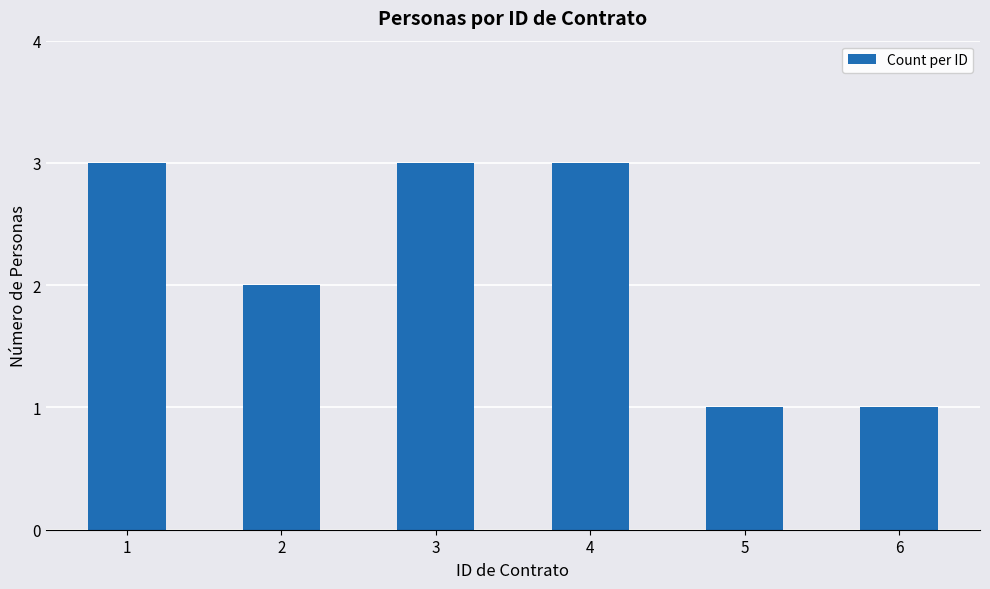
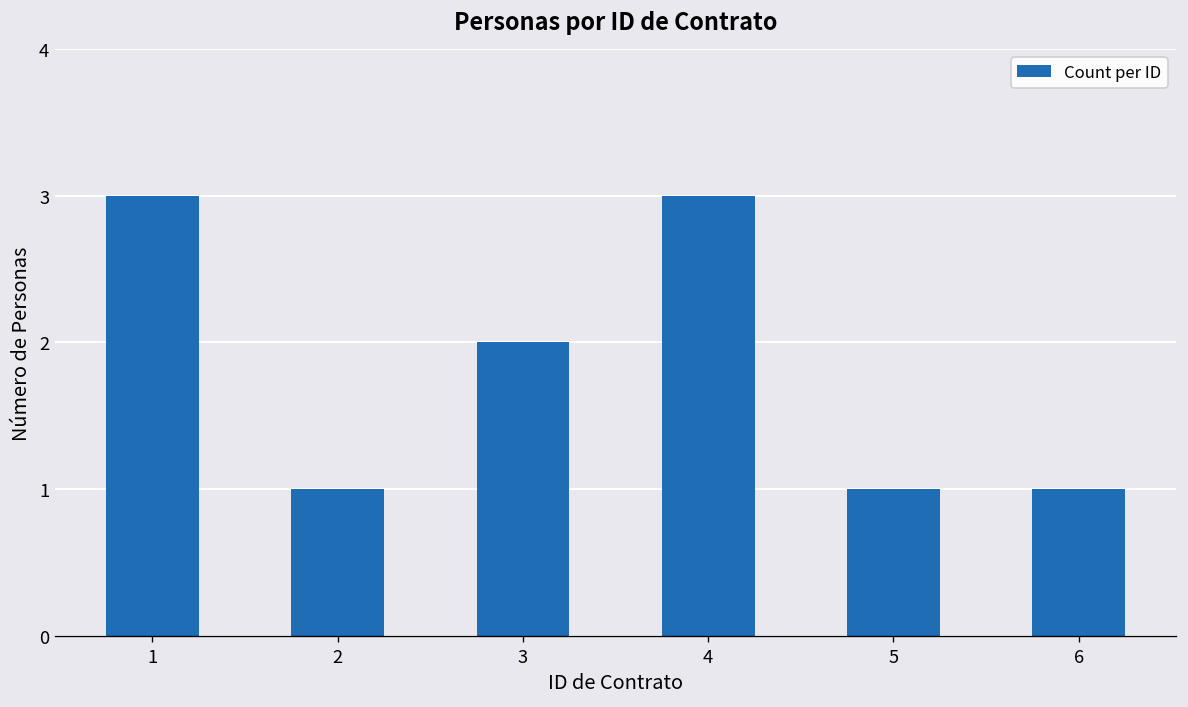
2: 2 -> 1
3: 3 -> 2
